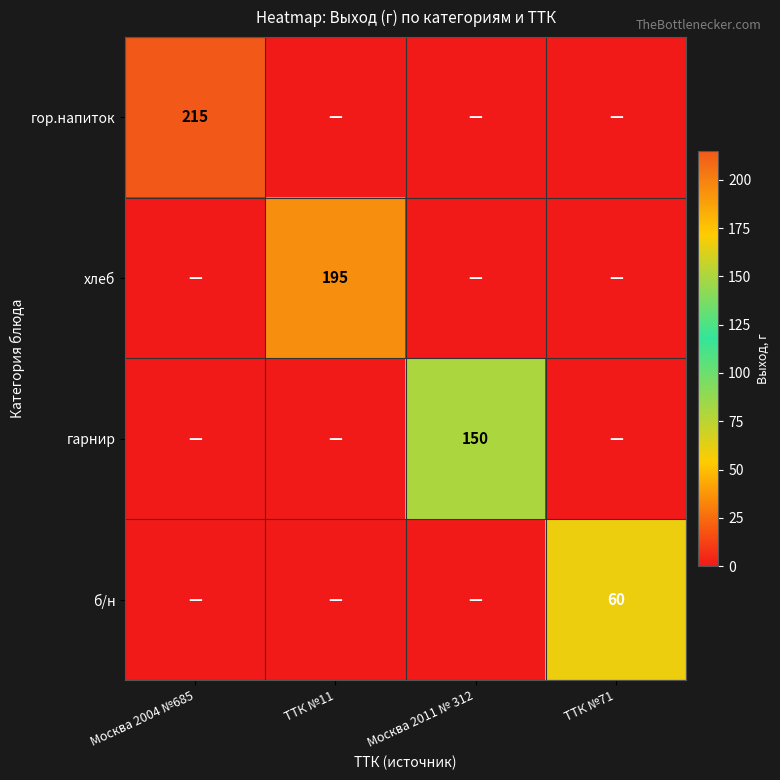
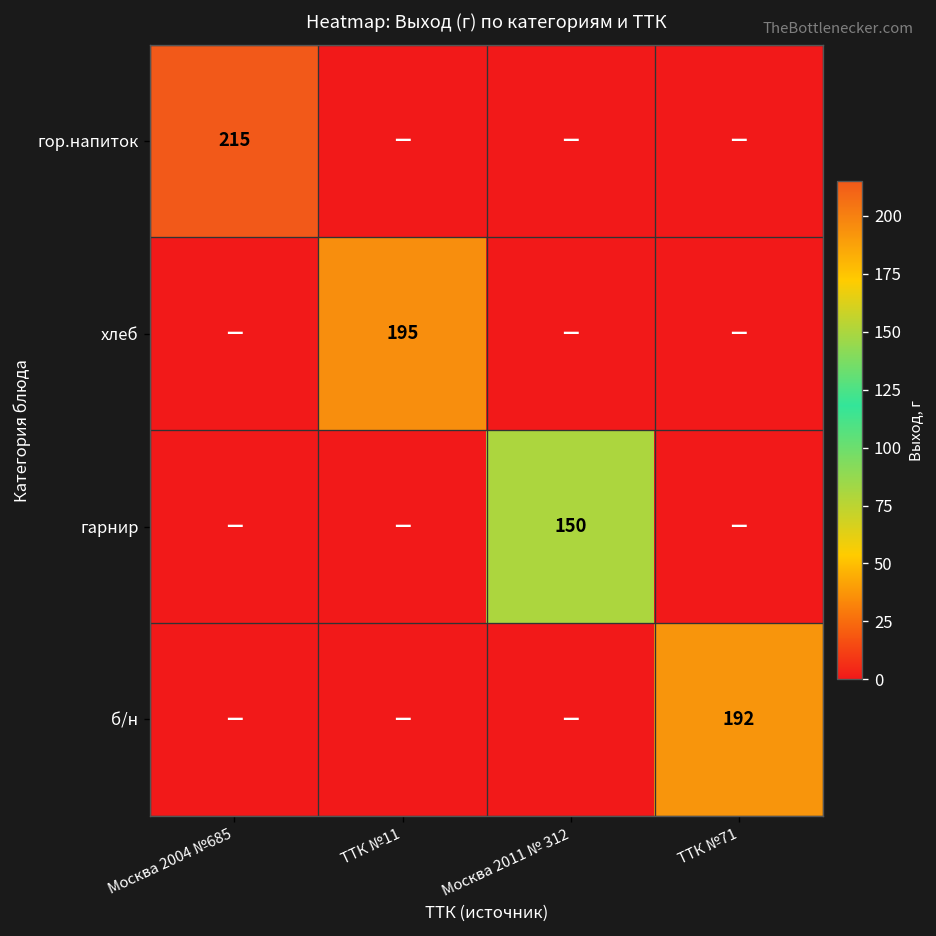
б/н, ТТК №71: 60 -> 192
